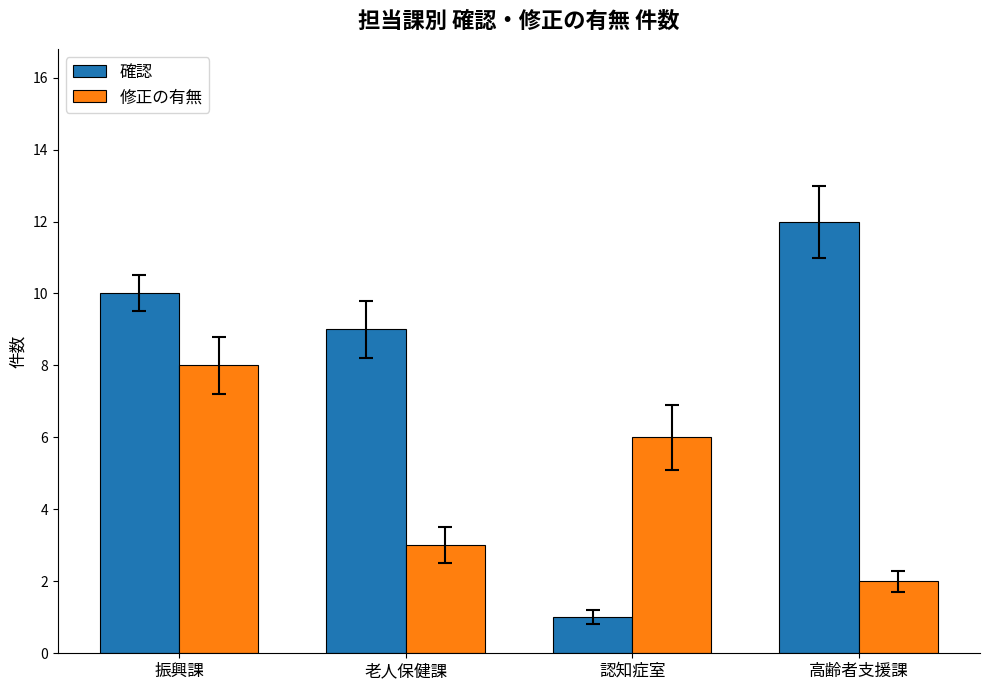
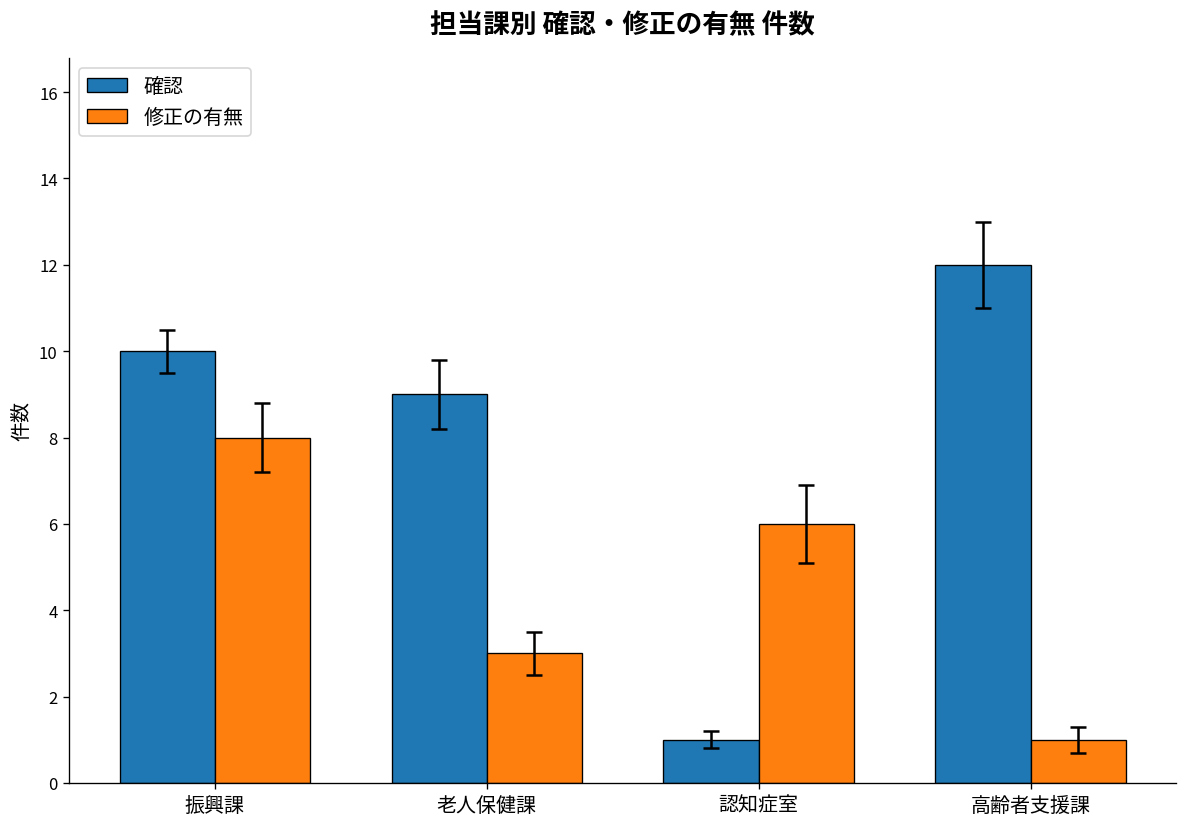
修正の有無, 高齢者支援課: 2 -> 1
